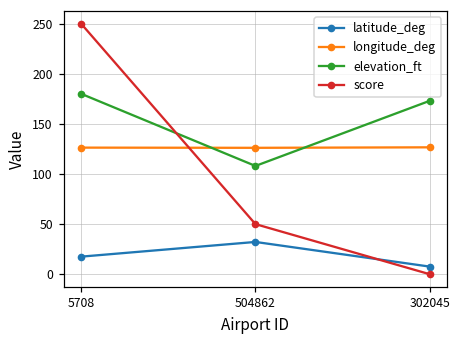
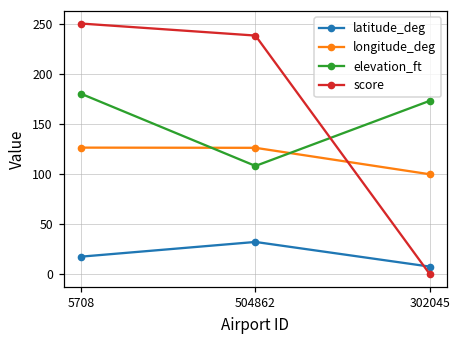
score, 504862: 50 -> 240
longitude_deg, 302045: 130 -> 100
